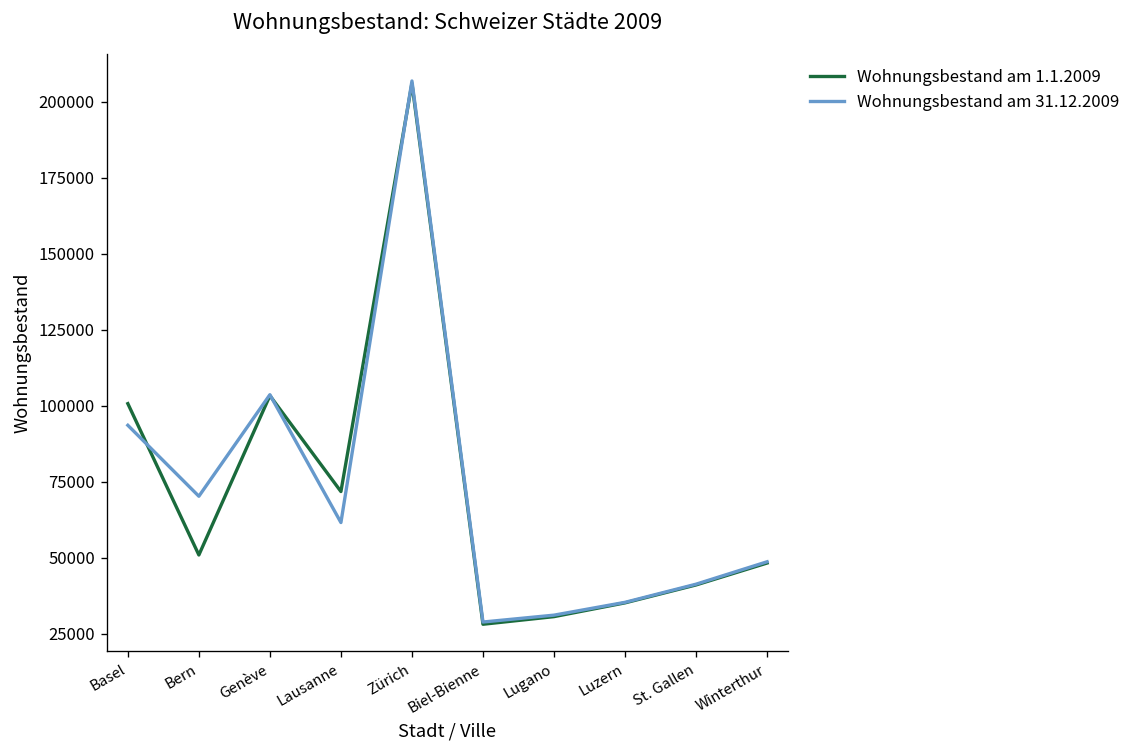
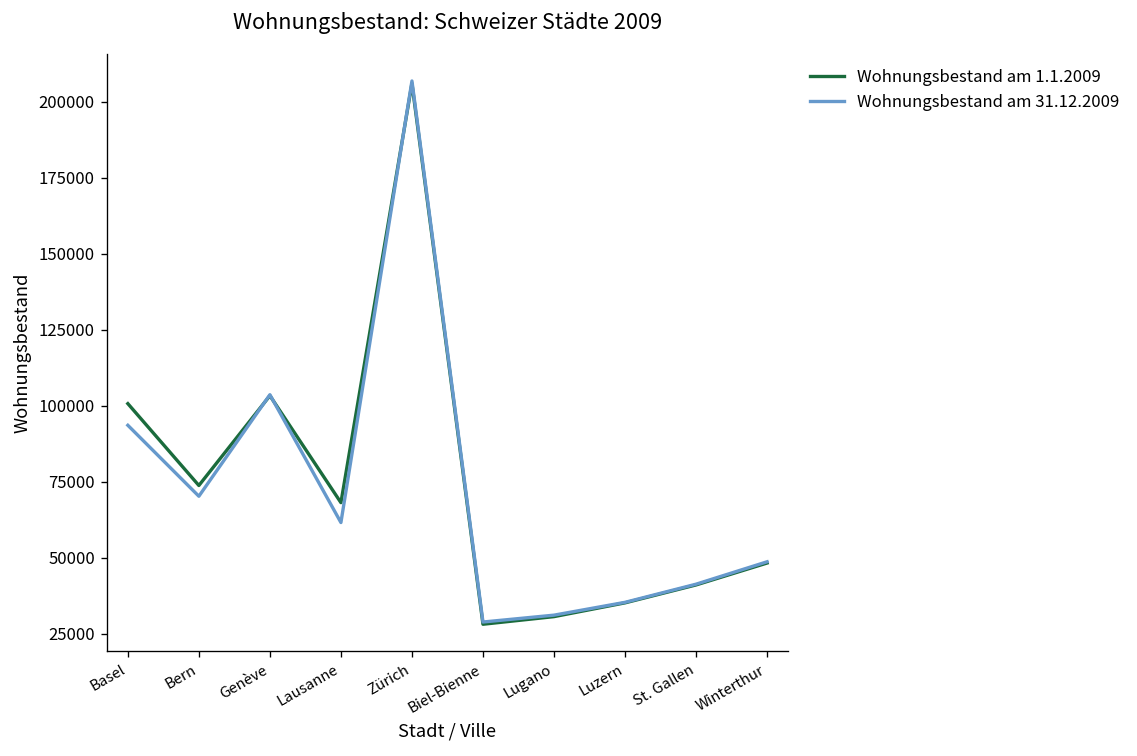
Wohnungsbestand am 1.1.2009, Bern: 51000 -> 74000
Wohnungsbestand am 1.1.2009, Lausanne: 72000 -> 68000
